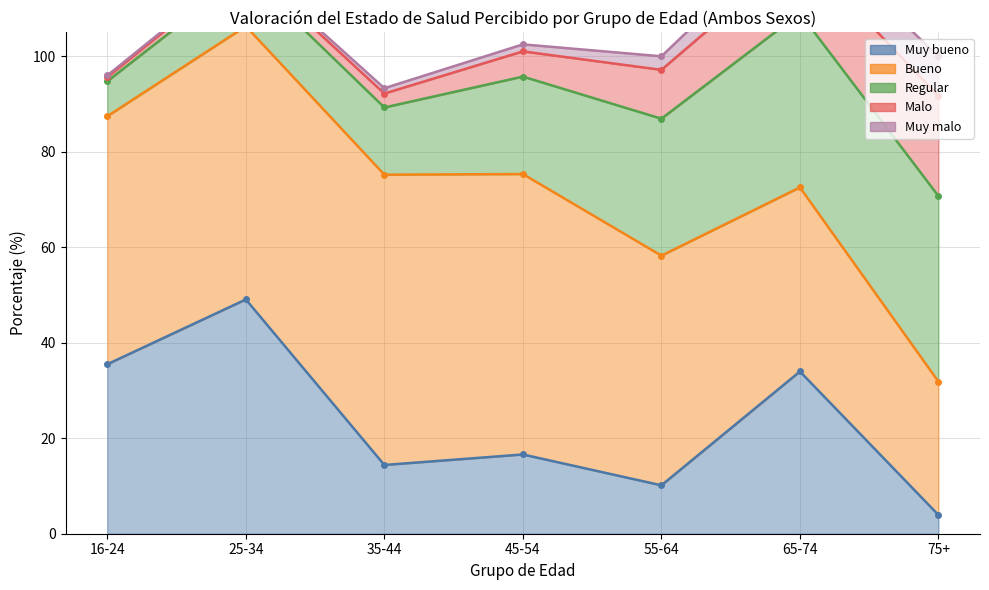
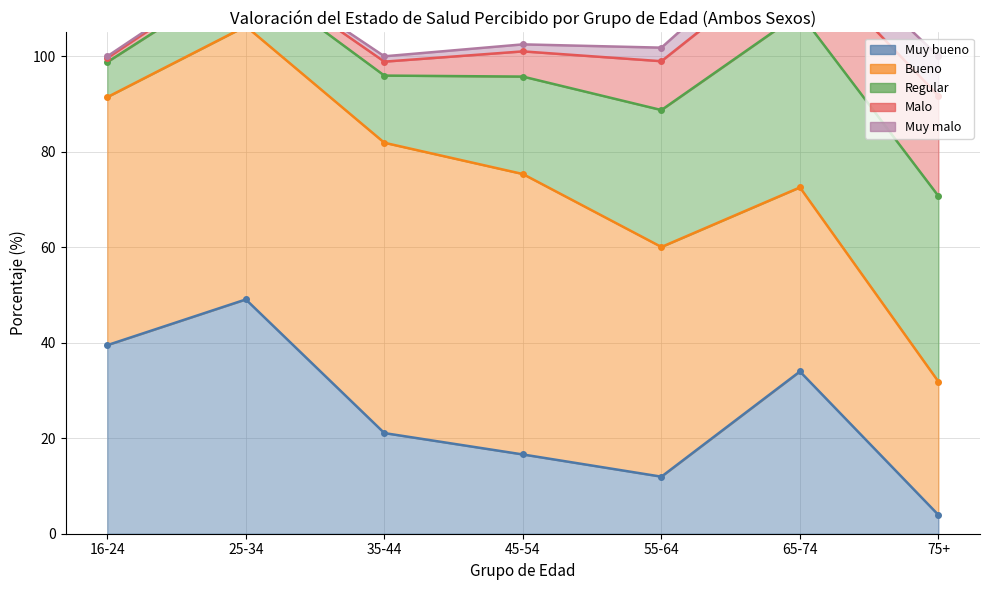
Muy bueno, 16-24: 36 -> 40
Muy bueno, 35-44: 14 -> 21
Muy bueno, 55-64: 10 -> 12
